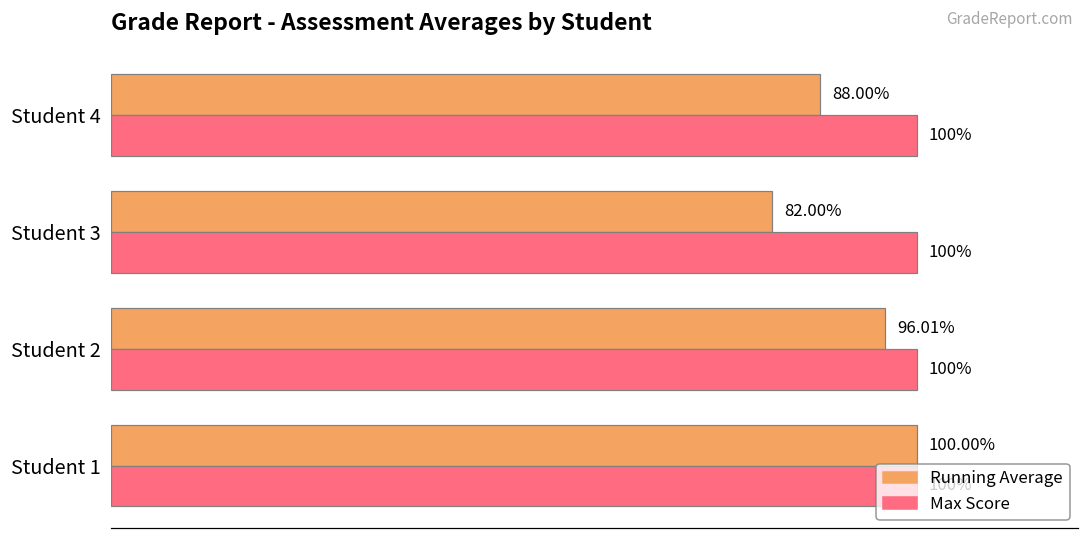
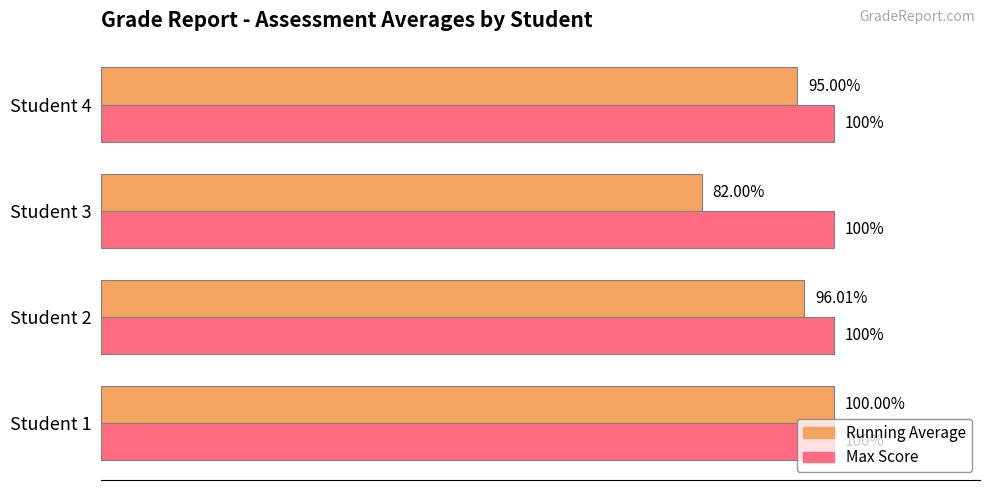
Running Average, Student 4: 88.00% -> 95.00%
